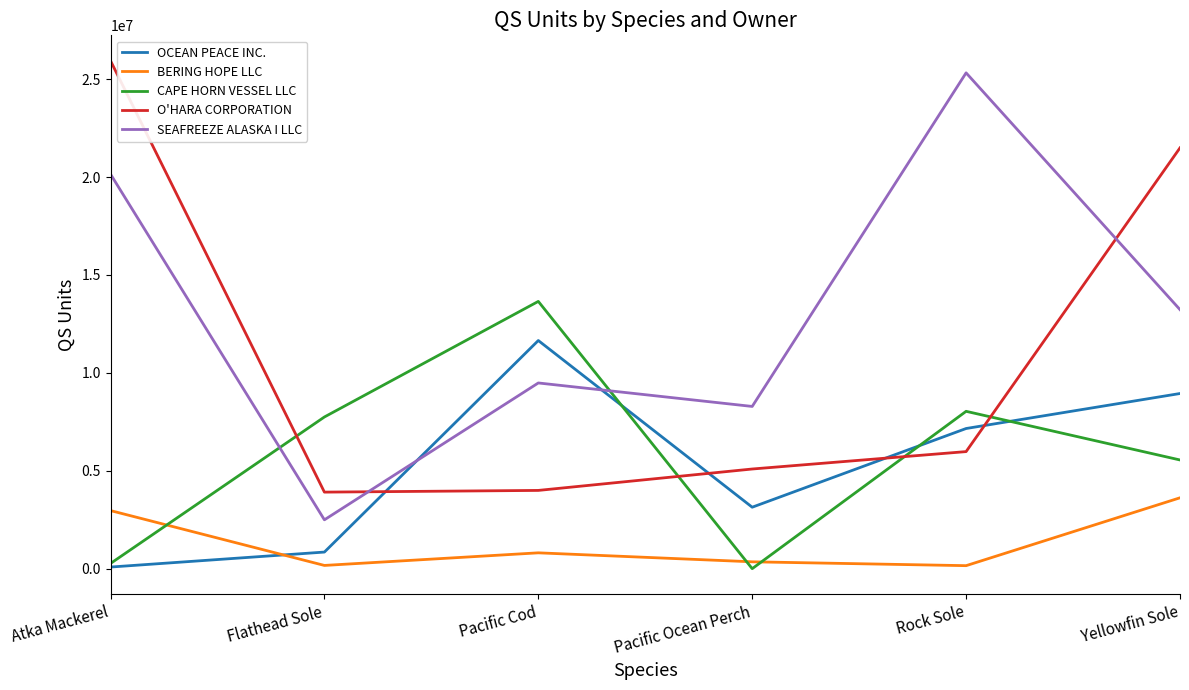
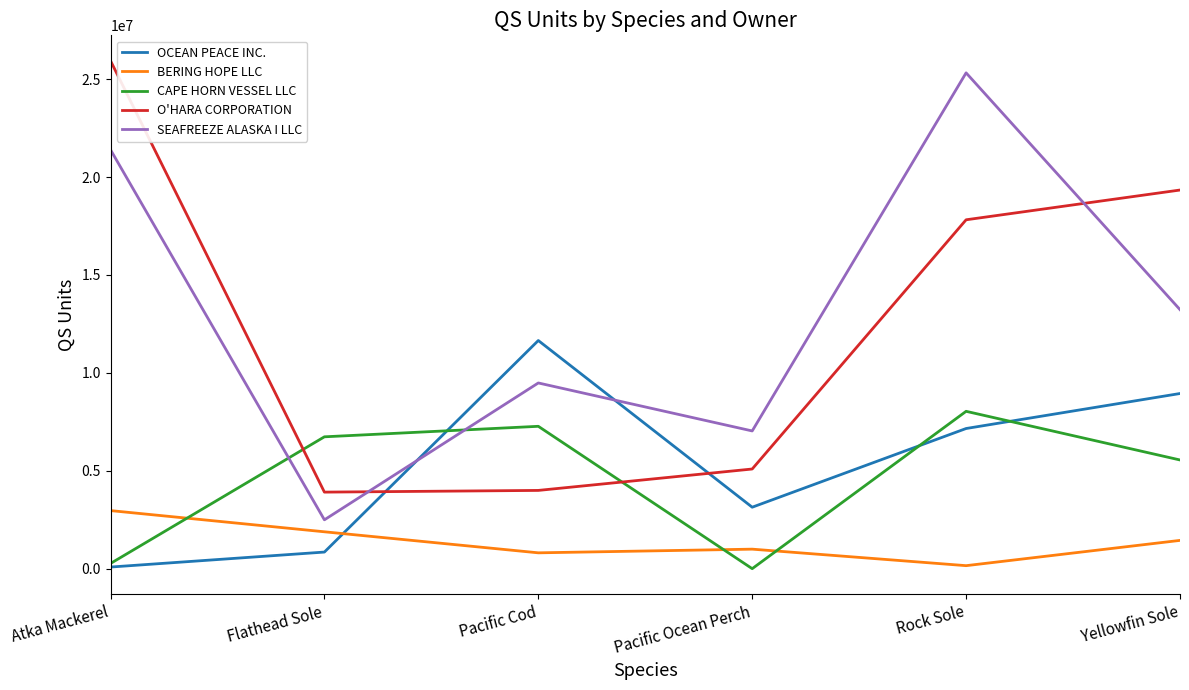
SEAFREEZE ALASKA I LLC, Atka Mackerel: 20200000 -> 21400000
BERING HOPE LLC, Flathead Sole: 200000 -> 1900000
CAPE HORN VESSEL LLC, Flathead Sole: 7700000 -> 6700000
CAPE HORN VESSEL LLC, Pacific Cod: 13700000 -> 7300000
BERING HOPE LLC, Pacific Ocean Perch: 400000 -> 1000000
SEAFREEZE ALASKA I LLC, Pacific Ocean Perch: 8300000 -> 7000000
O'HARA CORPORATION, Rock Sole: 6000000 -> 17800000
BERING HOPE LLC, Yellowfin Sole: 3600000 -> 1400000
O'HARA CORPORATION, Yellowfin Sole: 21500000 -> 19300000
